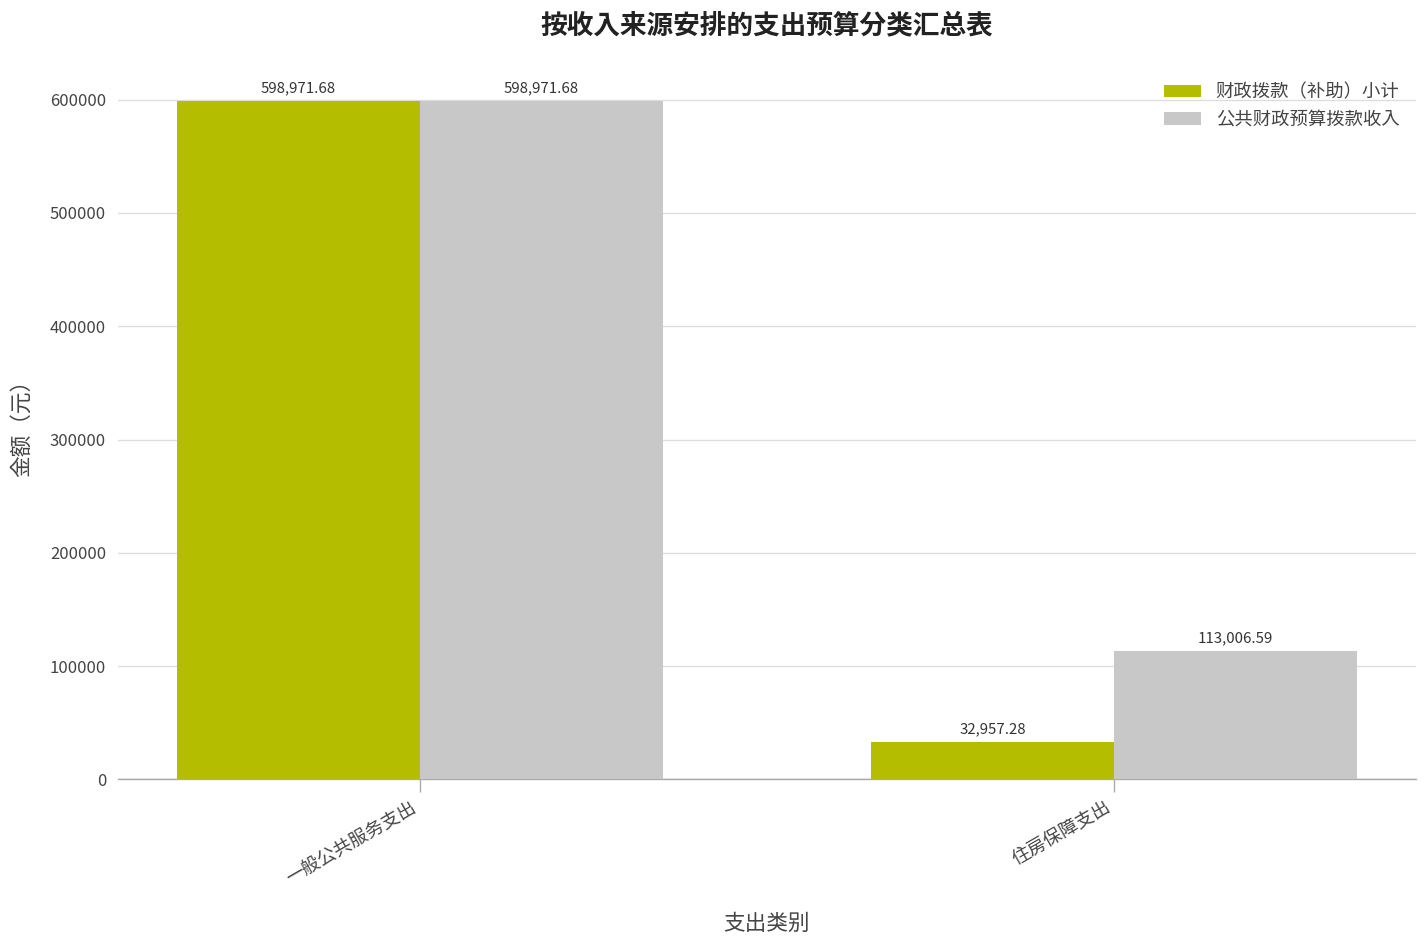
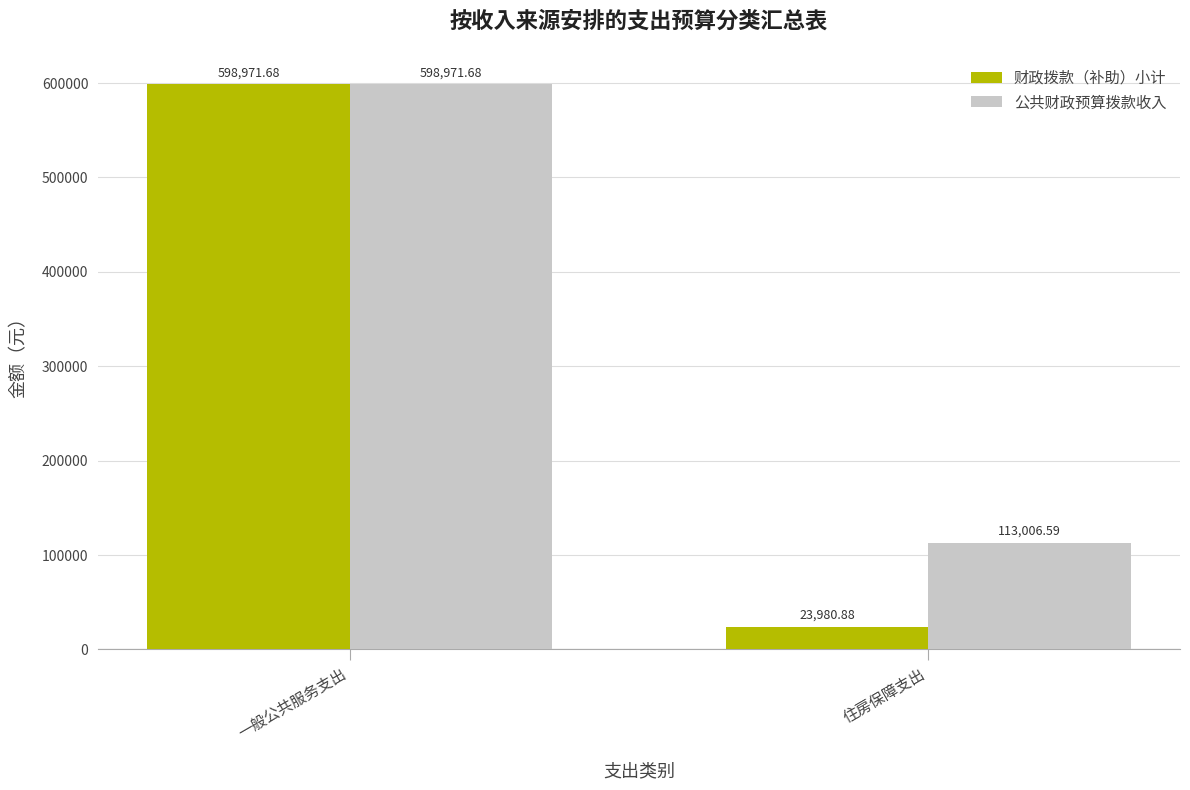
财政拨款（补助）小计, 住房保障支出: 32,957.28 -> 23,980.88
